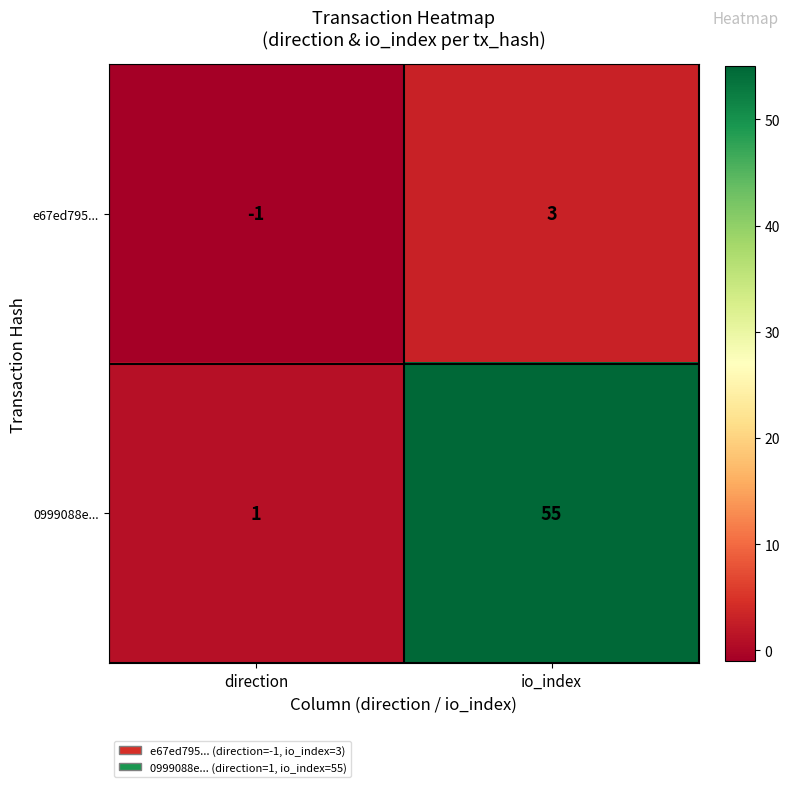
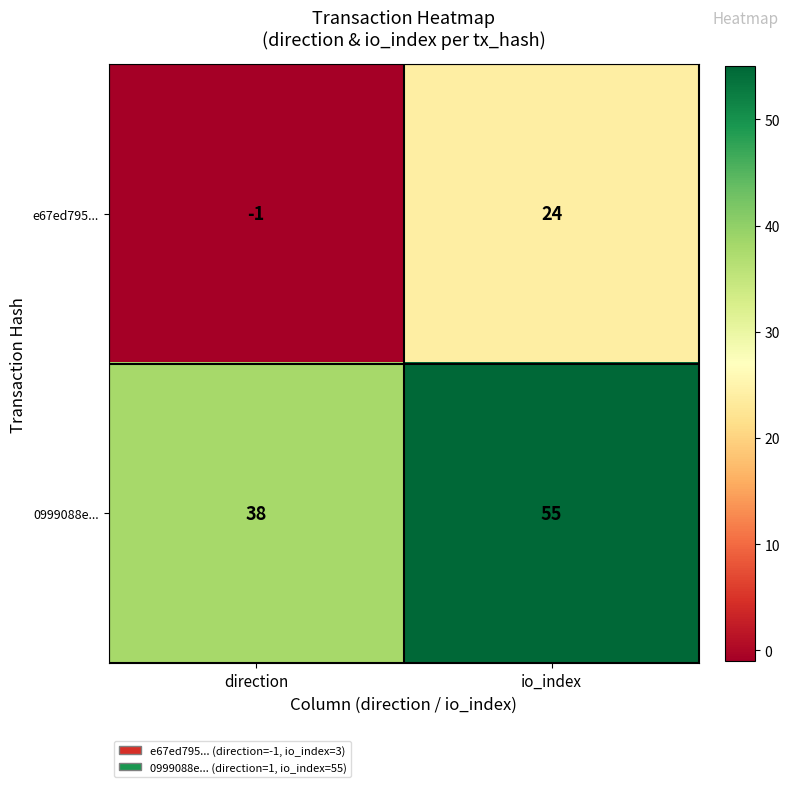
e67ed795..., io_index: 3 -> 24
0999088e..., direction: 1 -> 38
